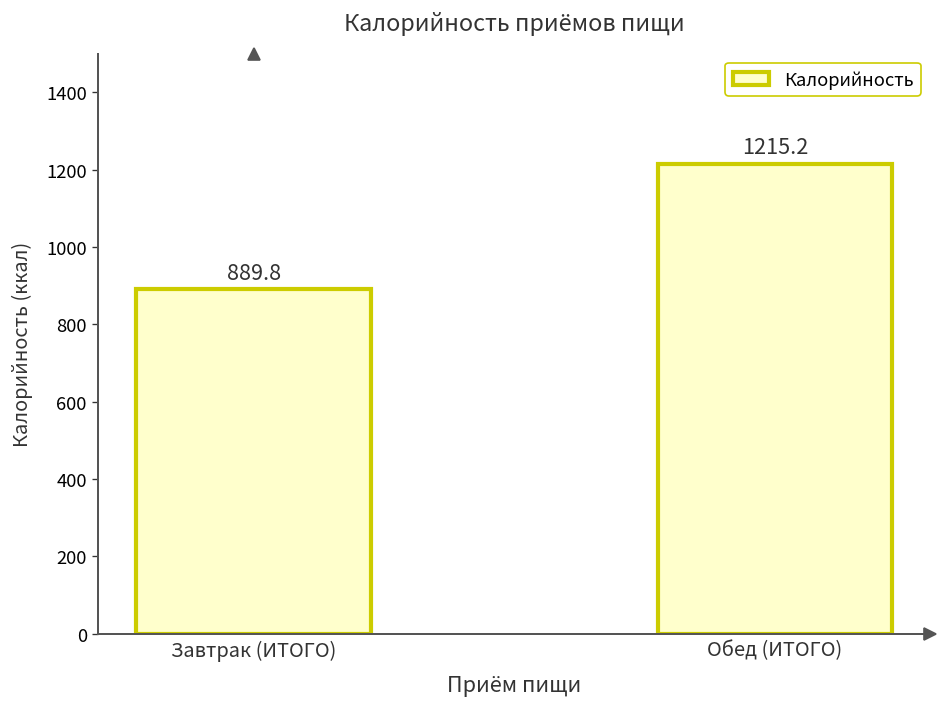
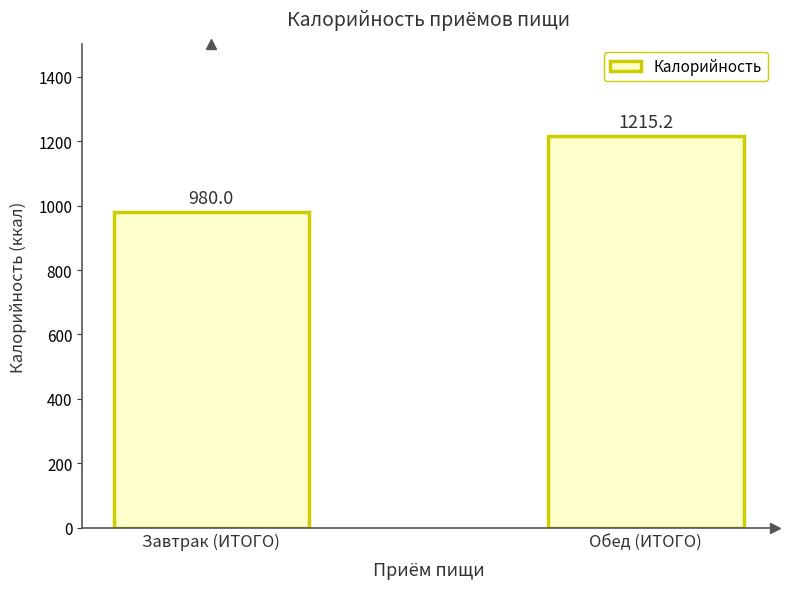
Завтрак (ИТОГО): 889.8 -> 980.0
